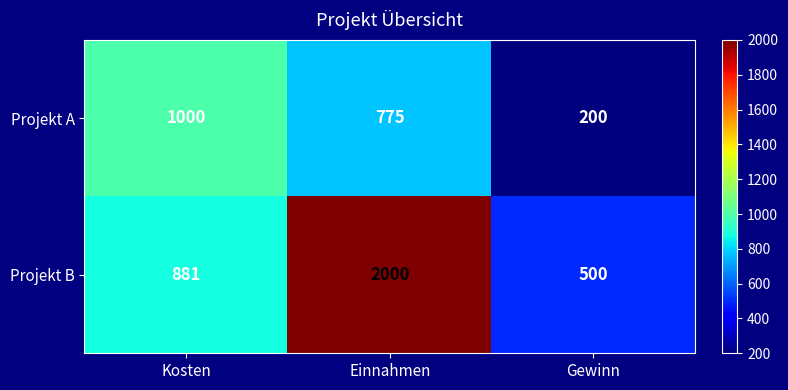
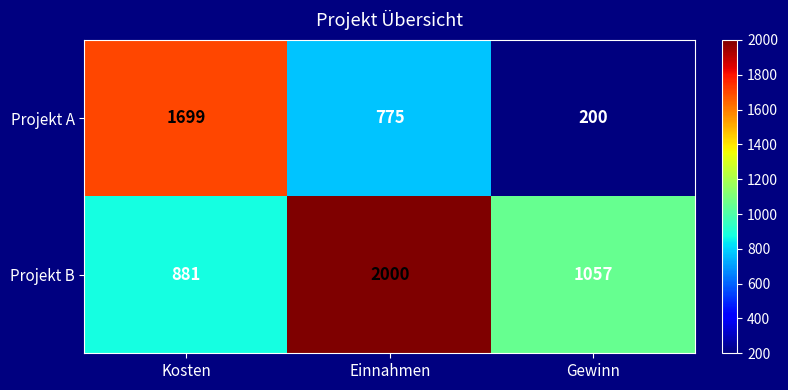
Projekt A, Kosten: 1000 -> 1699
Projekt B, Gewinn: 500 -> 1057
